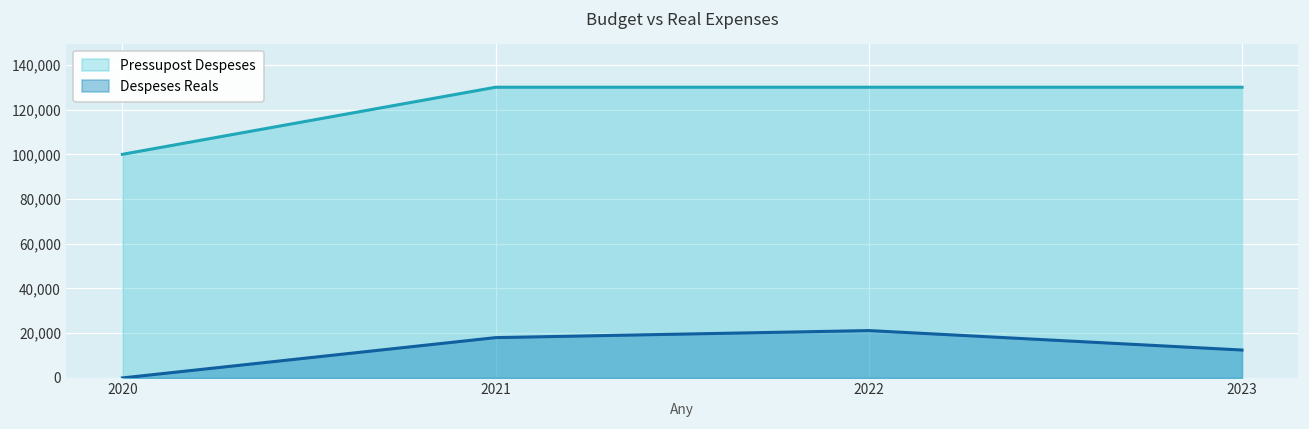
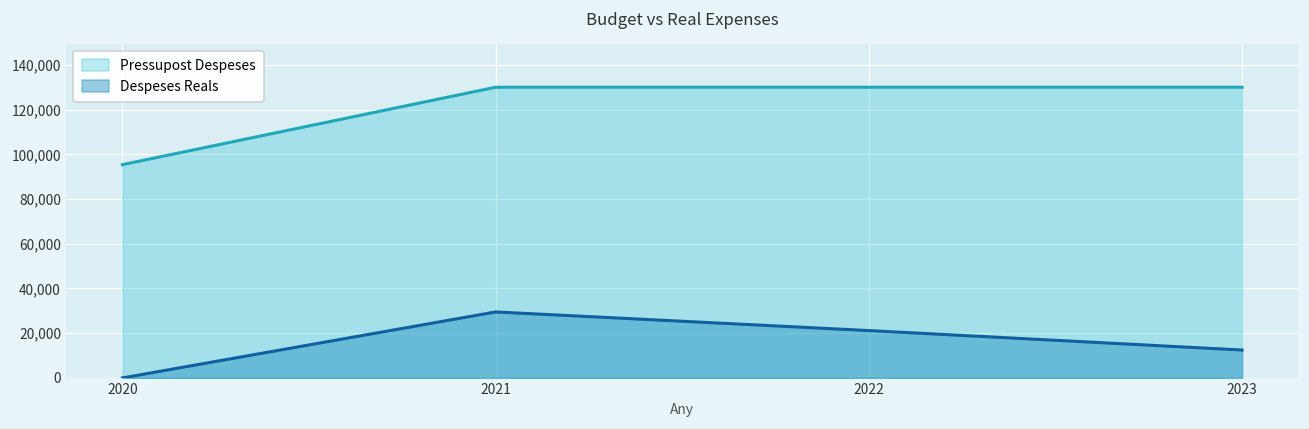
Pressupost Despeses, 2020: 100,000 -> 95,000
Despeses Reals, 2021: 18,000 -> 30,000
